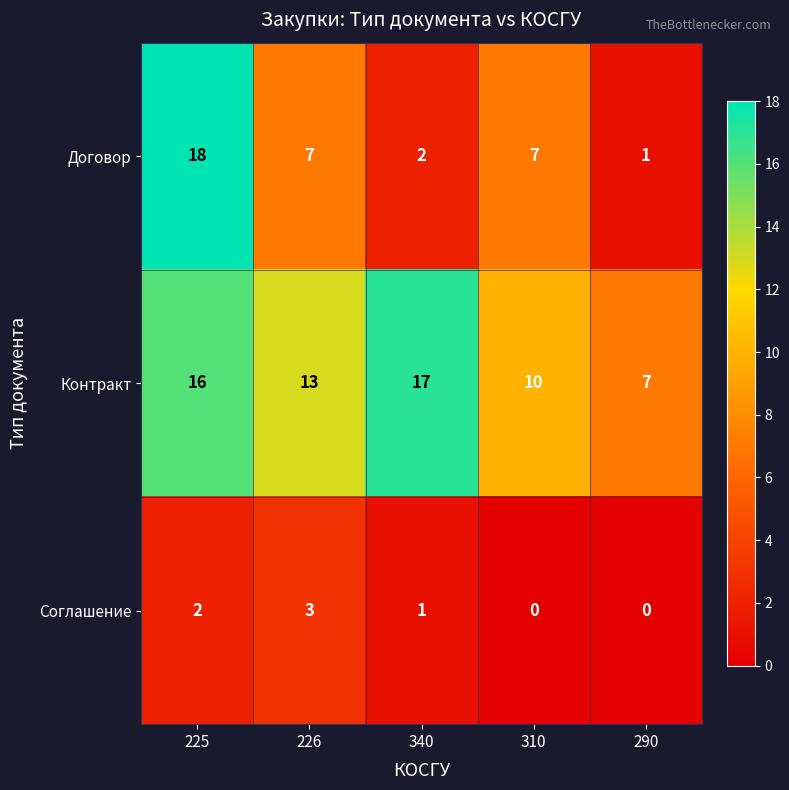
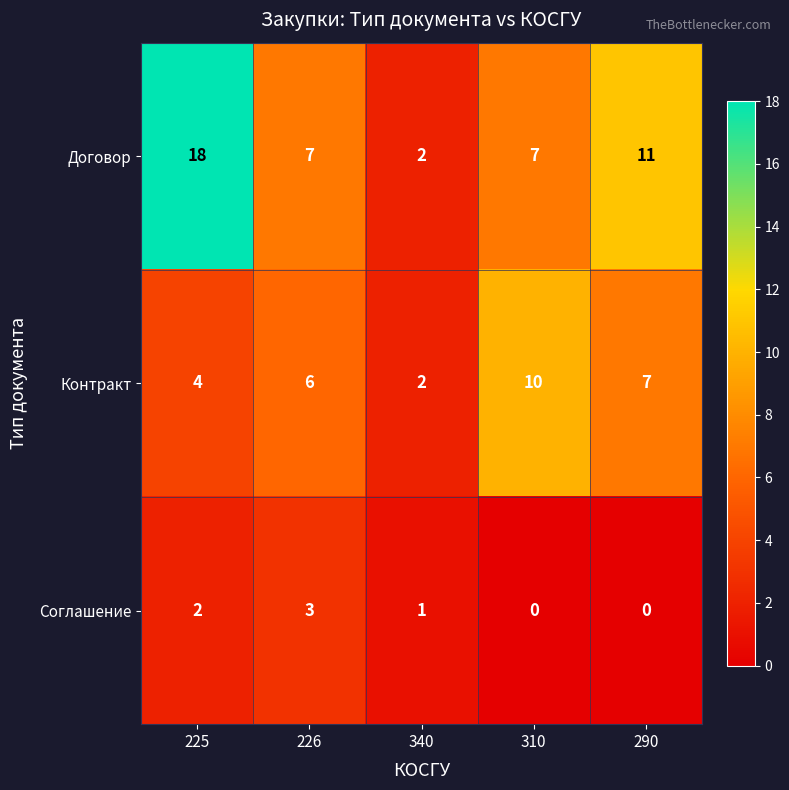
Договор, 290: 1 -> 11
Контракт, 225: 16 -> 4
Контракт, 226: 13 -> 6
Контракт, 340: 17 -> 2
